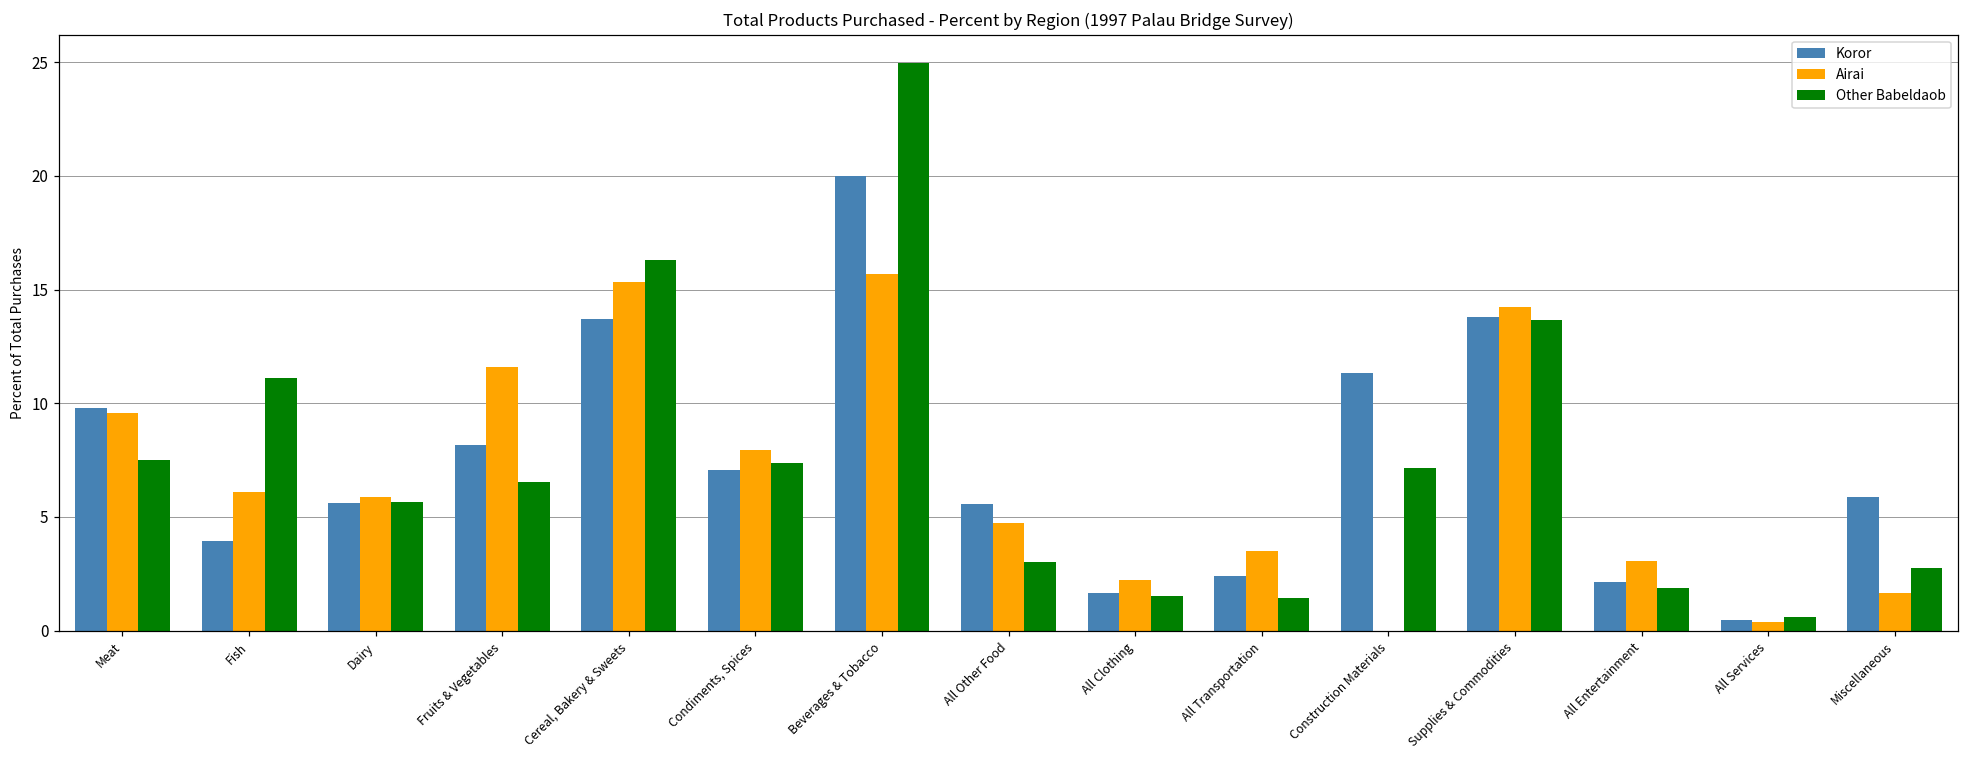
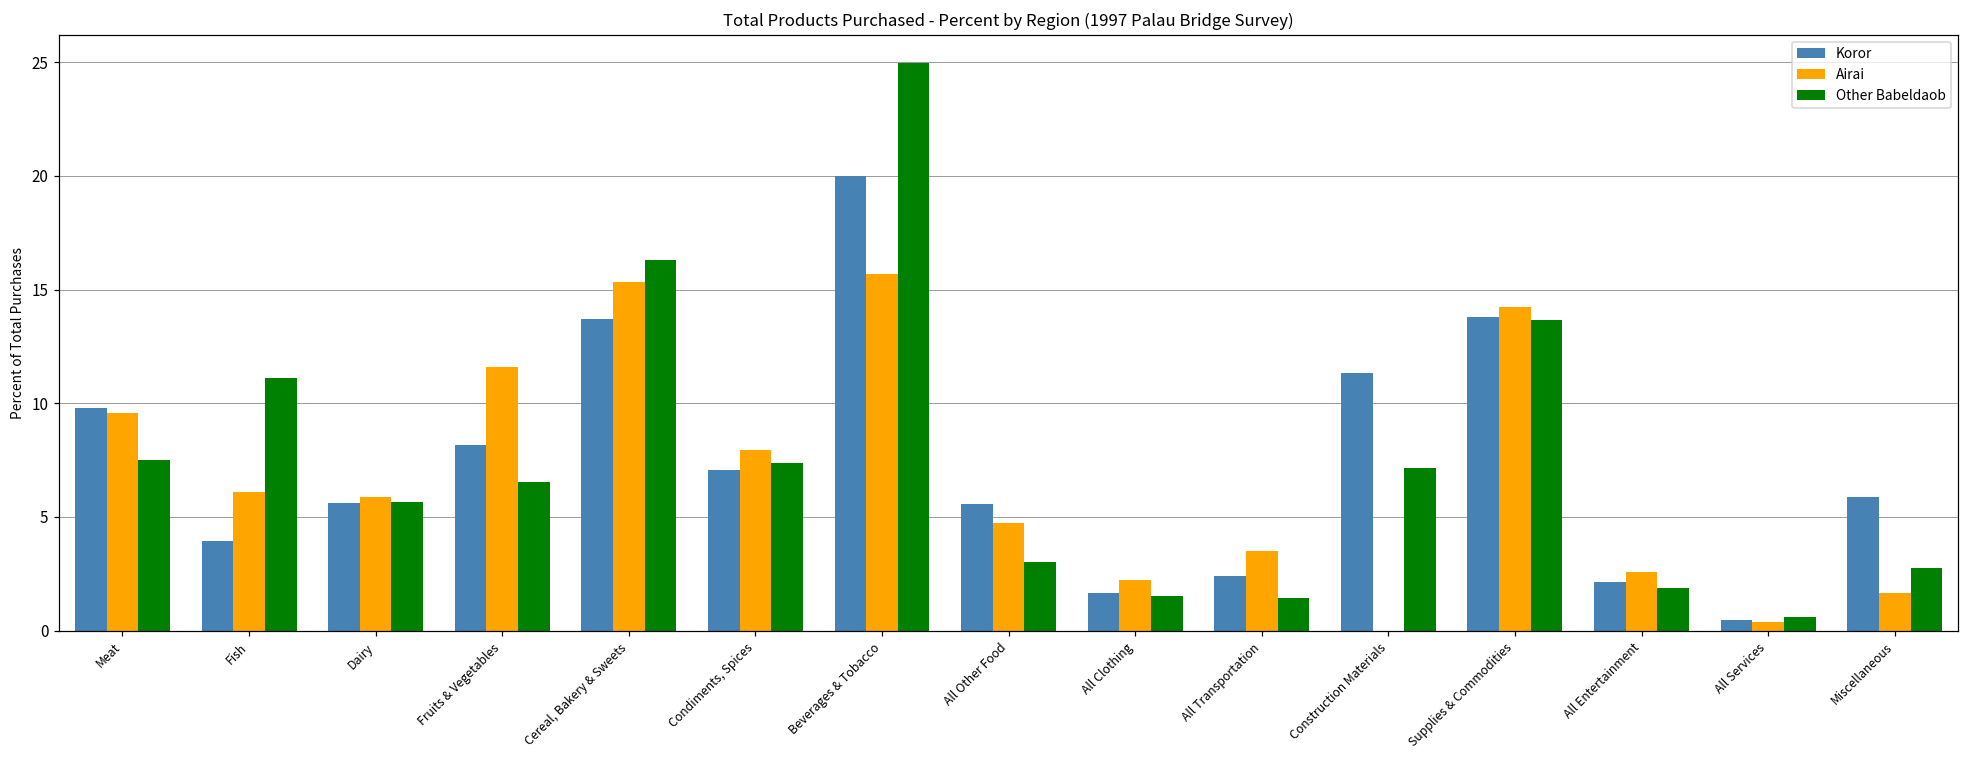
Airai, All Entertainment: 3.1 -> 2.6
